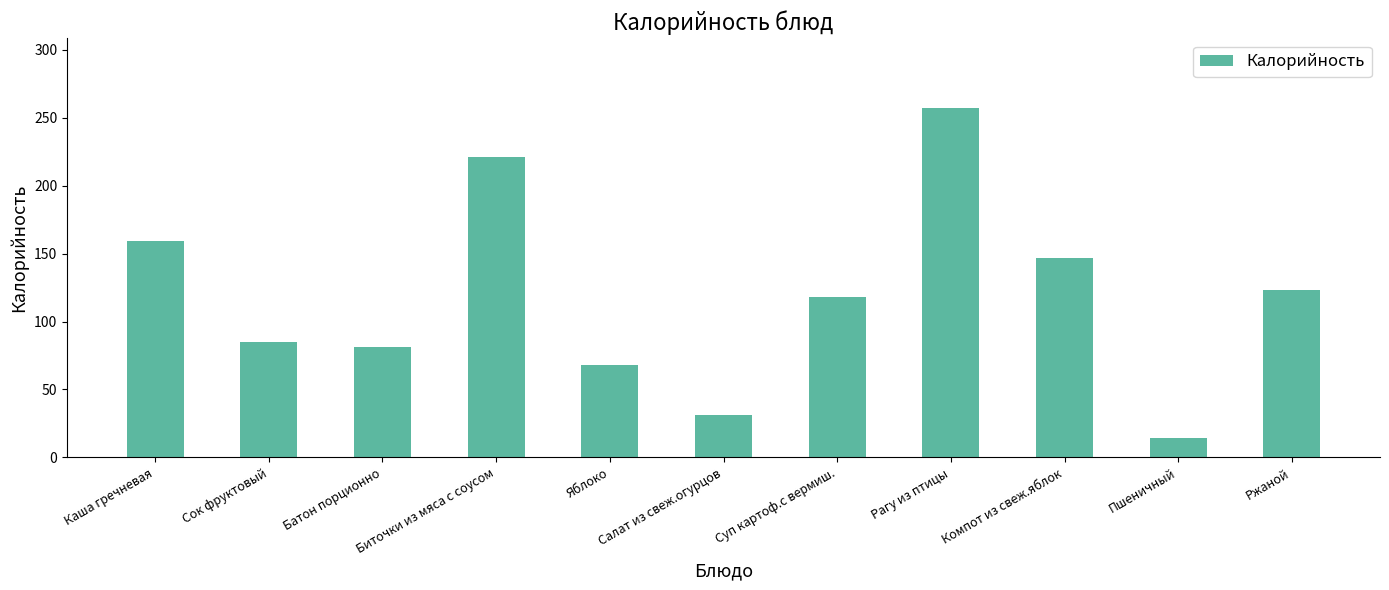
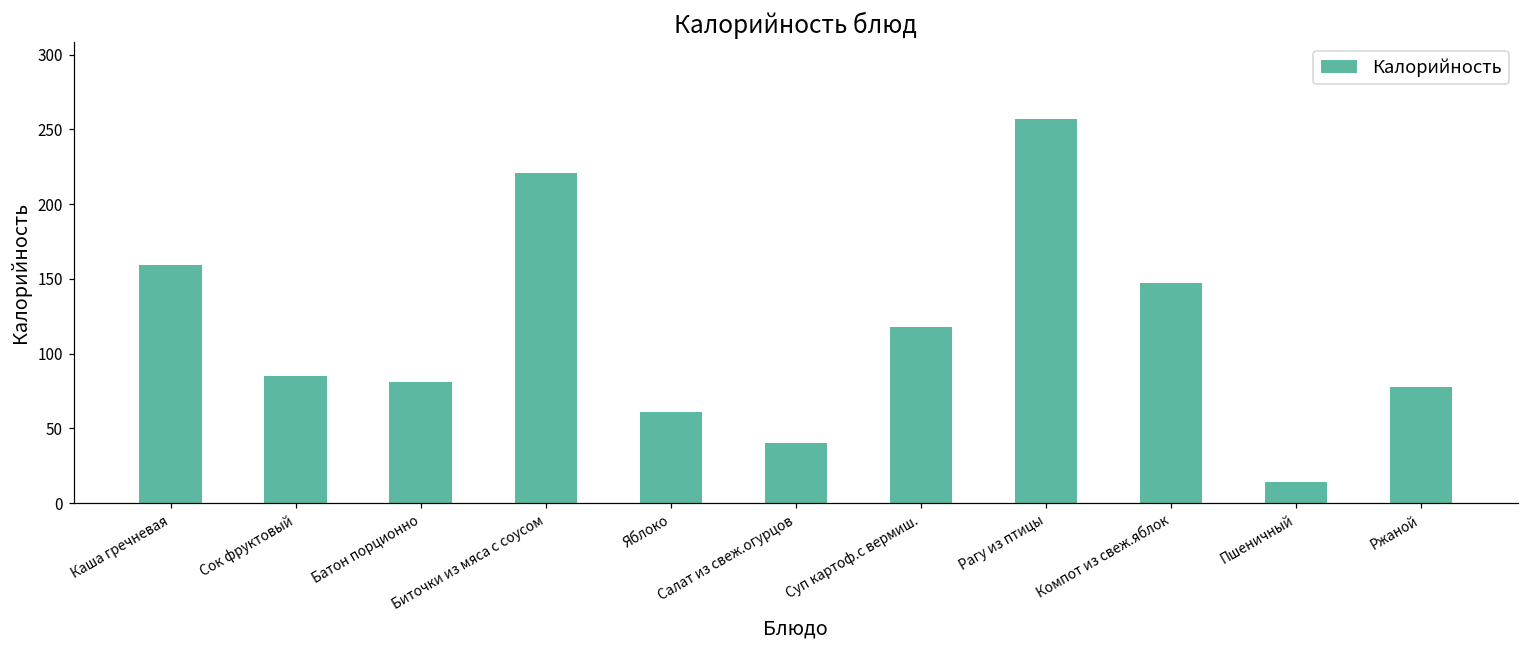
Яблоко: 68 -> 61
Салат из свеж.огурцов: 31 -> 40
Ржаной: 123 -> 78
